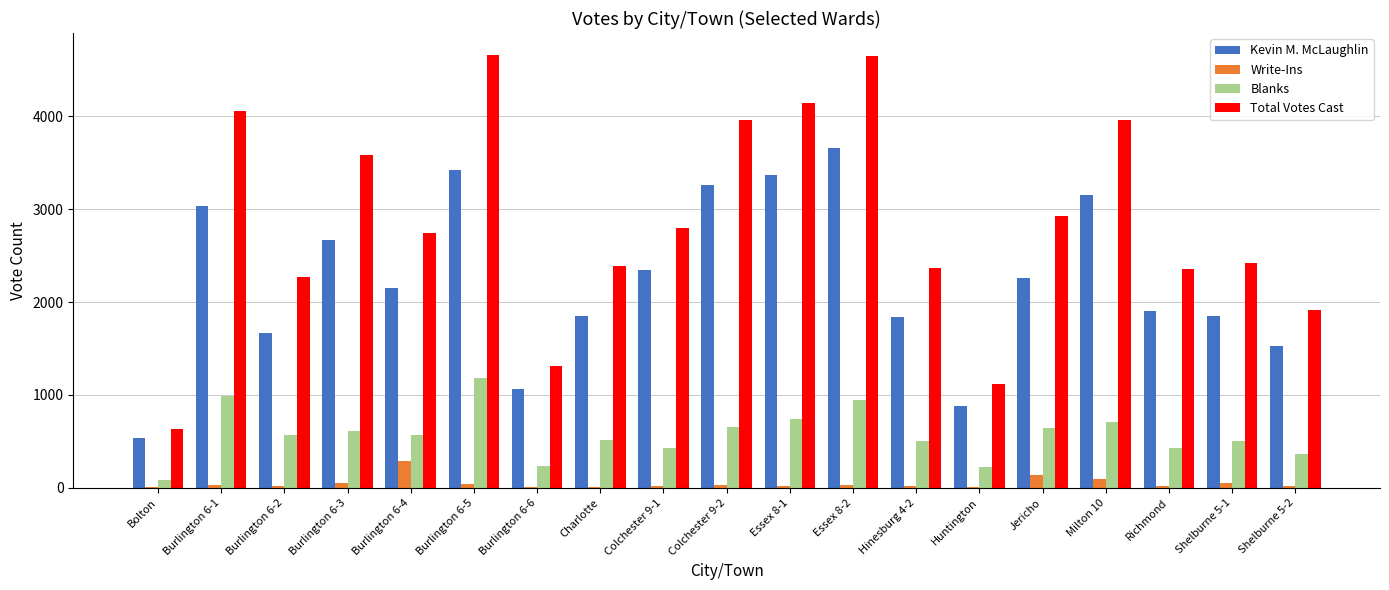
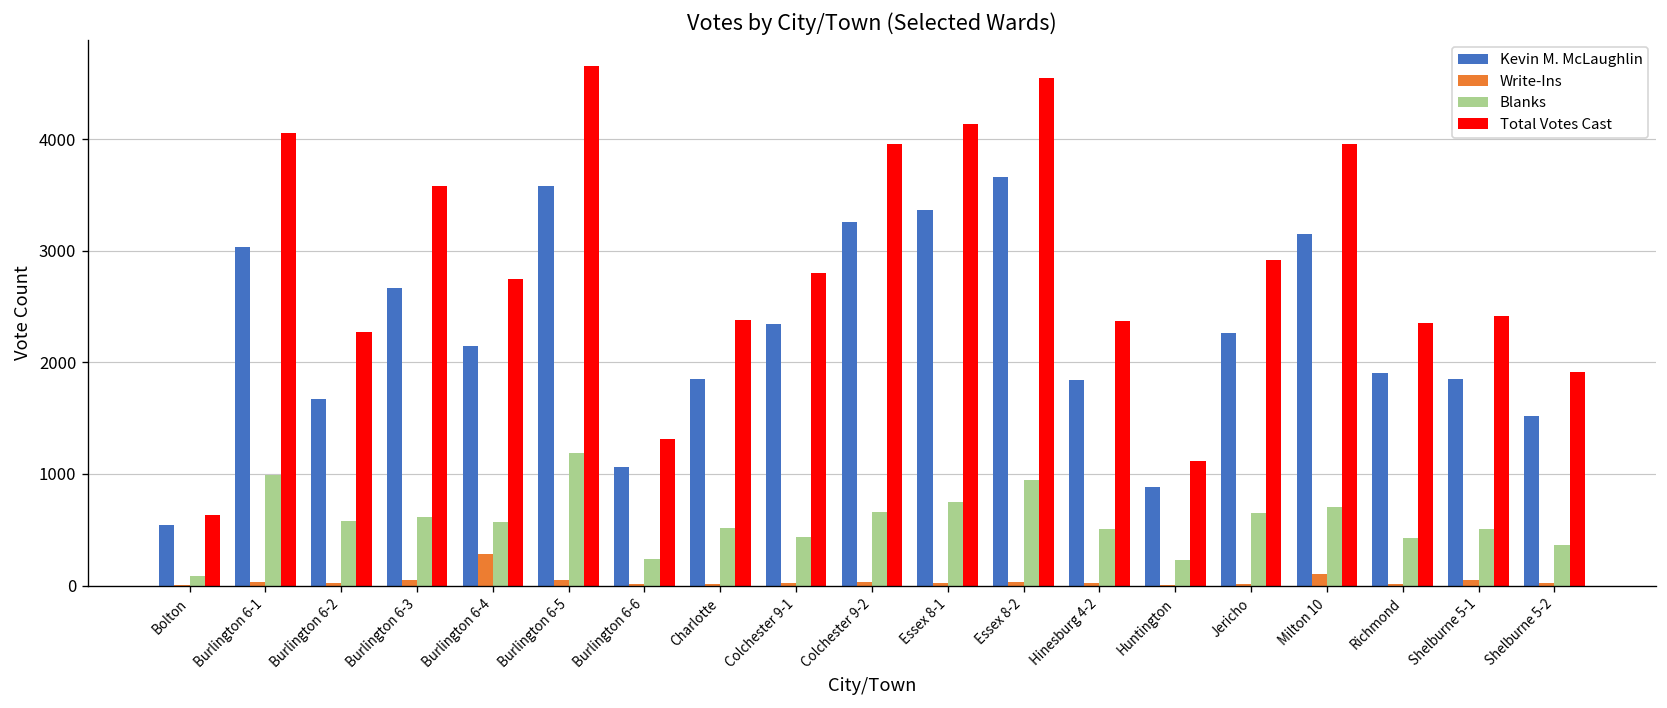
Kevin M. McLaughlin, Burlington 6-5: 3400 -> 3600
Total Votes Cast, Essex 8-2: 4650 -> 4550
Write-Ins, Jericho: 100 -> 0
